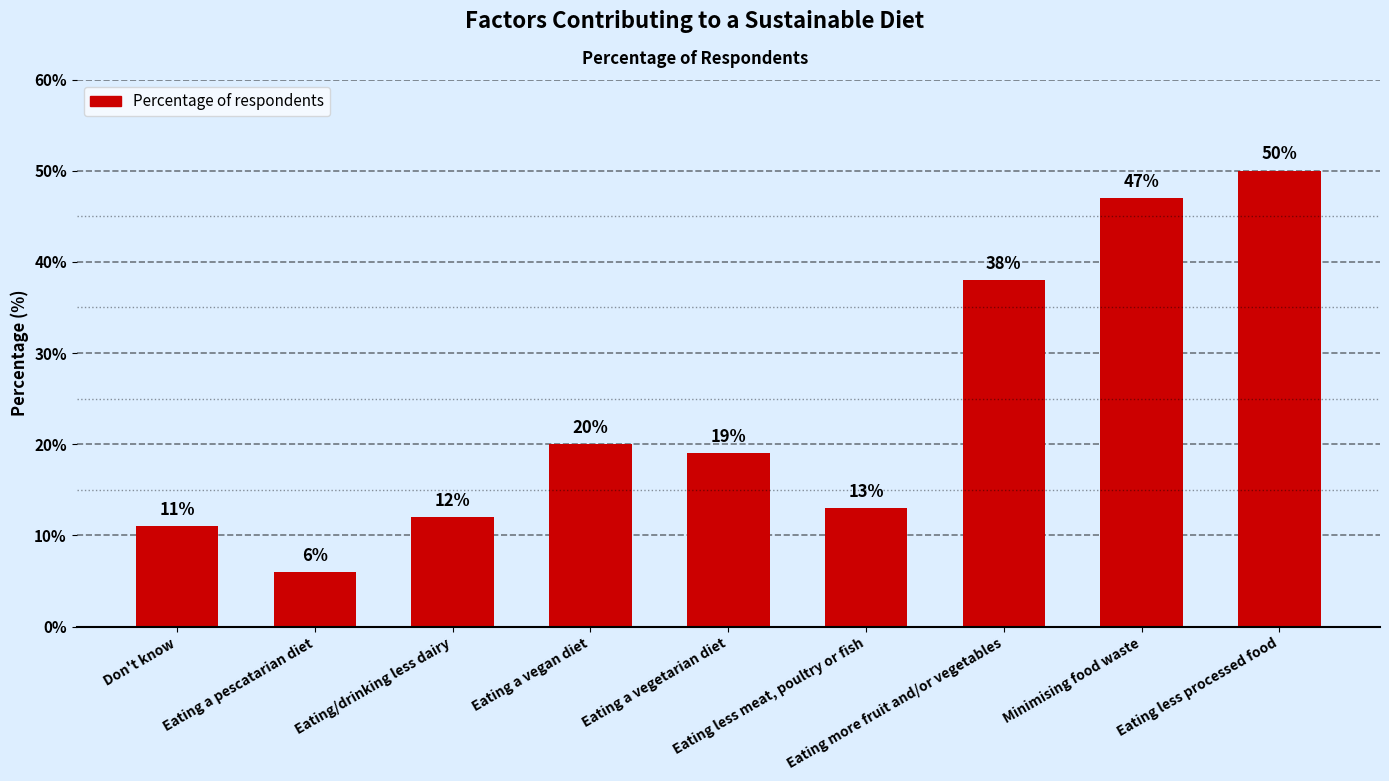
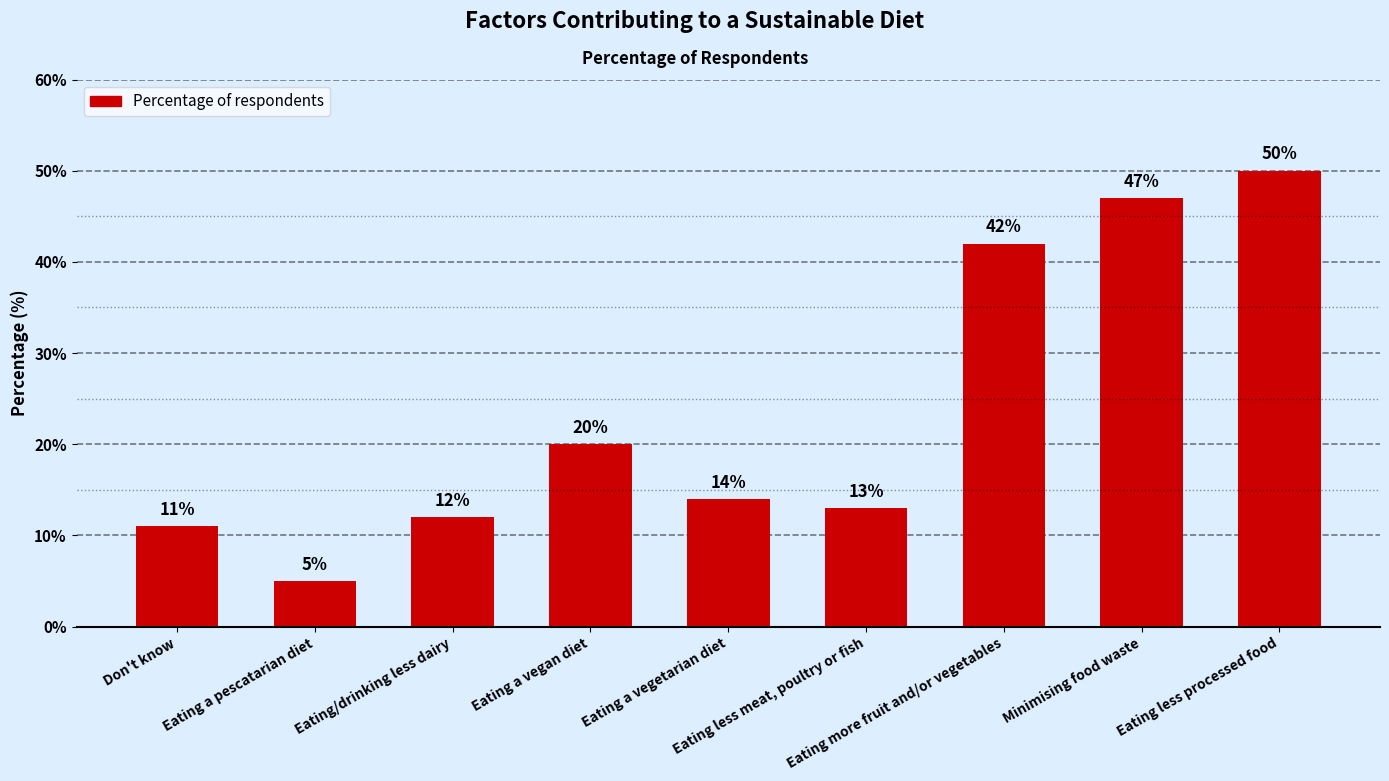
Eating a pescatarian diet: 6% -> 5%
Eating a vegetarian diet: 19% -> 14%
Eating more fruit and/or vegetables: 38% -> 42%
